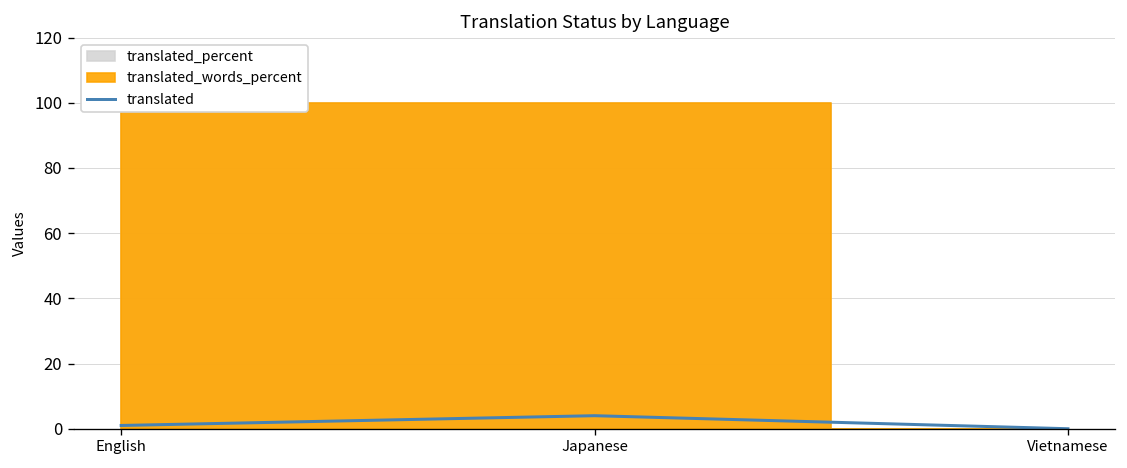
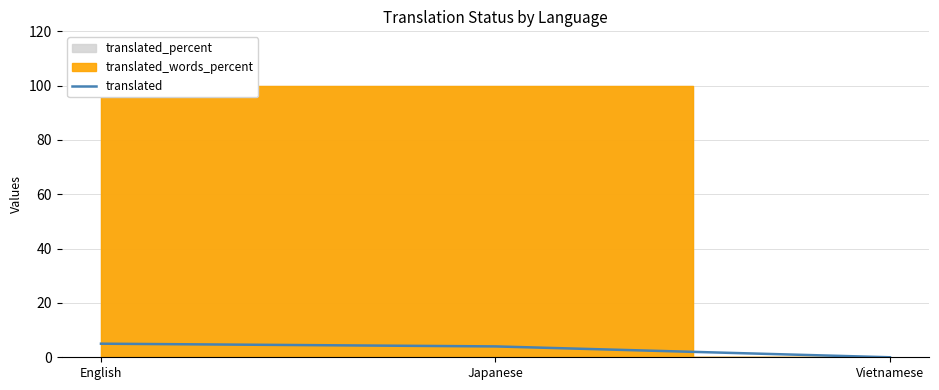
translated, English: 1 -> 5
